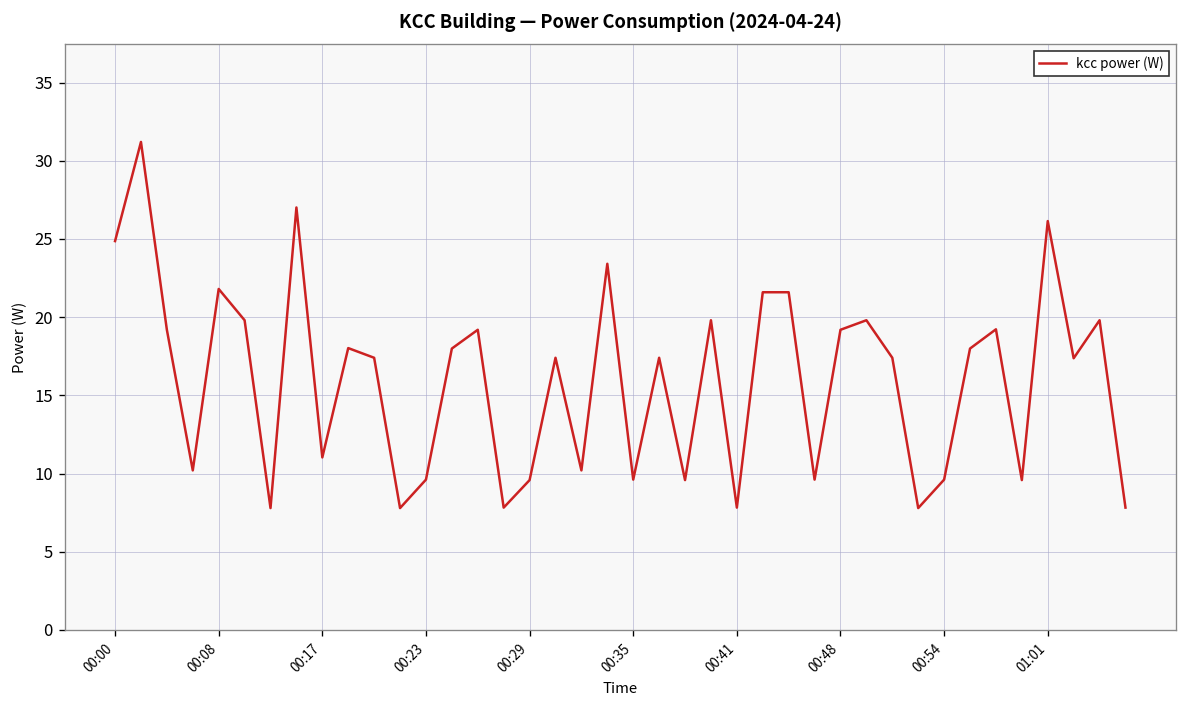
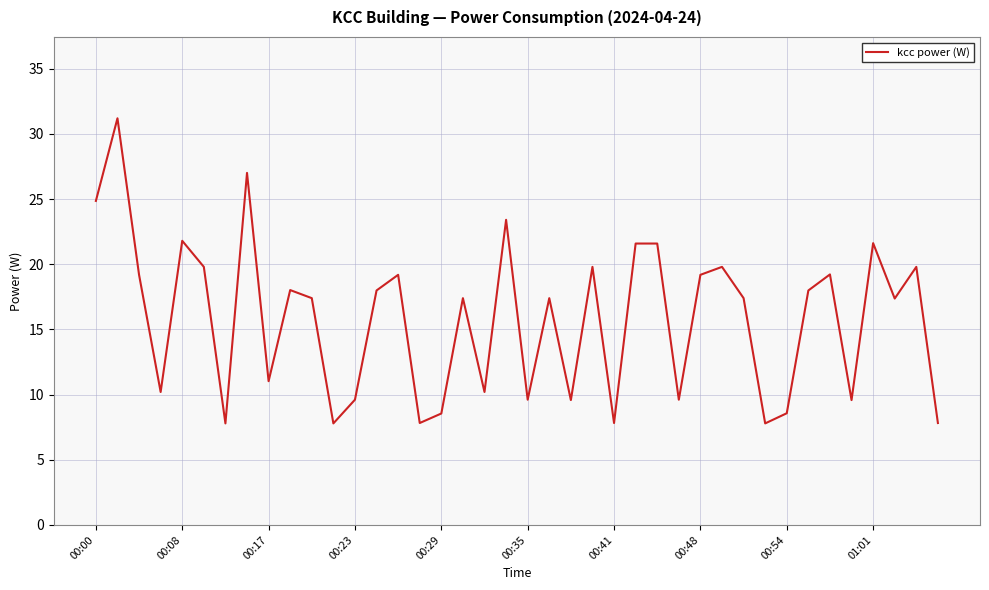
00:29: 9.6 -> 8.6
00:54: 9.6 -> 8.6
01:01: 26.1 -> 21.6
